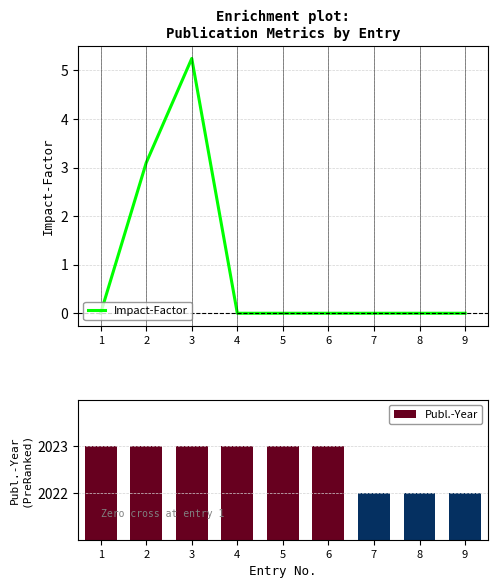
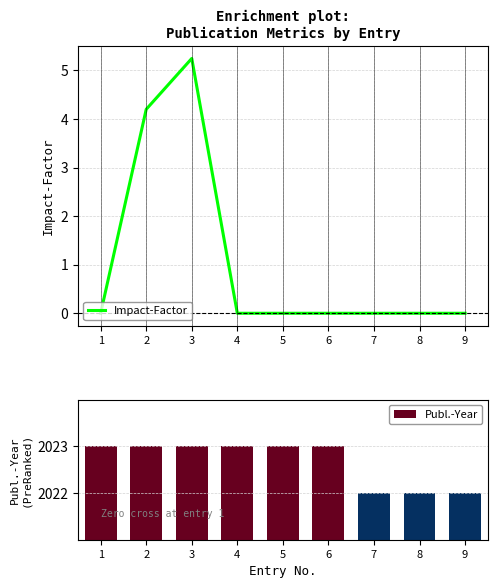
Enrichment plot: Publication Metrics by Entry, 2: 3.1 -> 4.2
